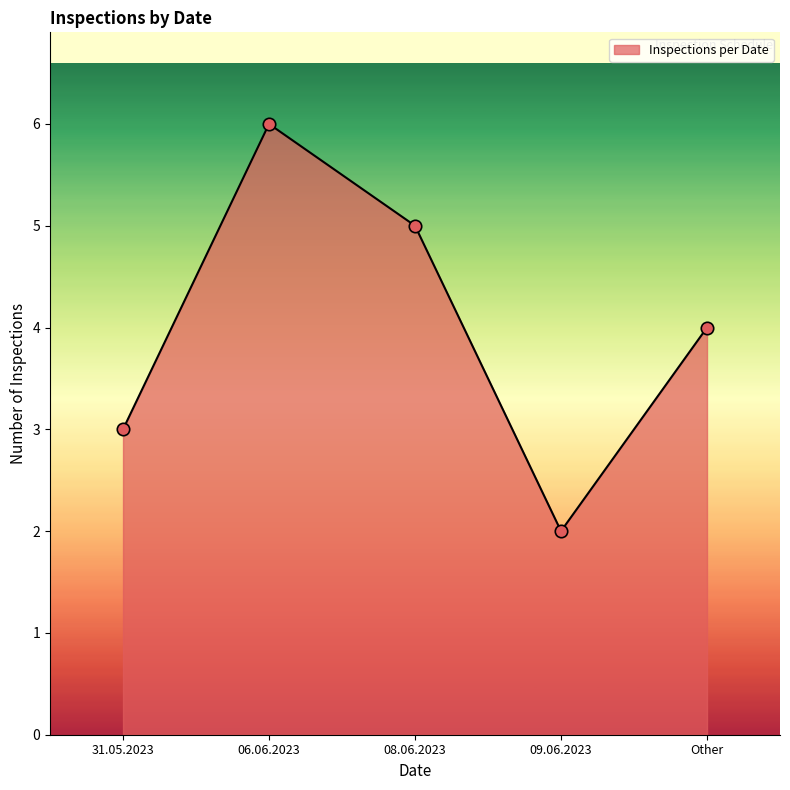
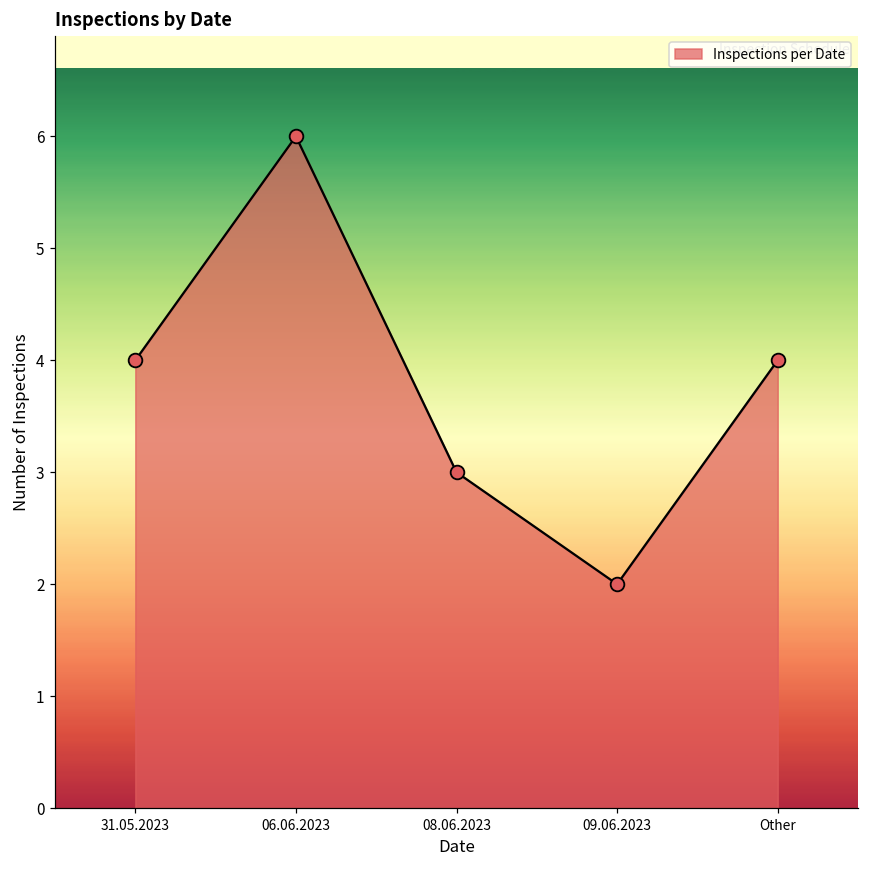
31.05.2023: 3 -> 4
08.06.2023: 5 -> 3
